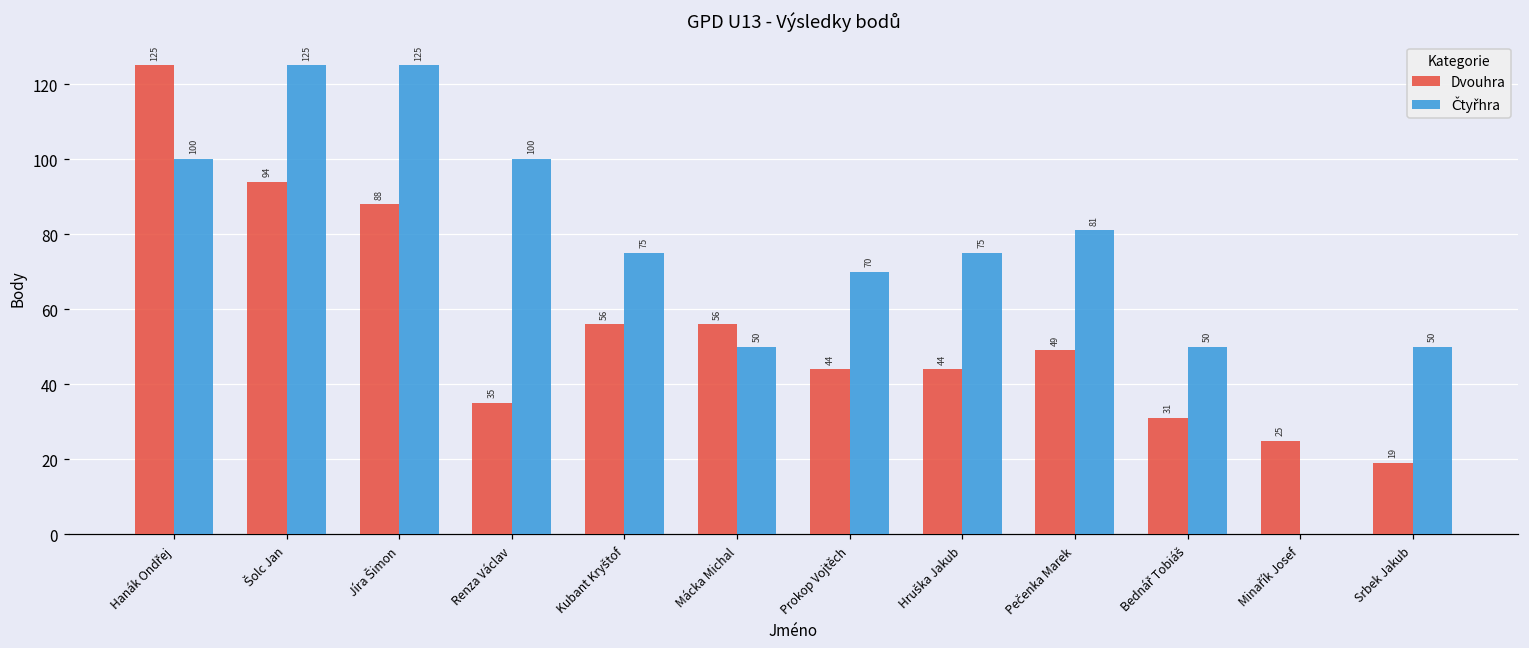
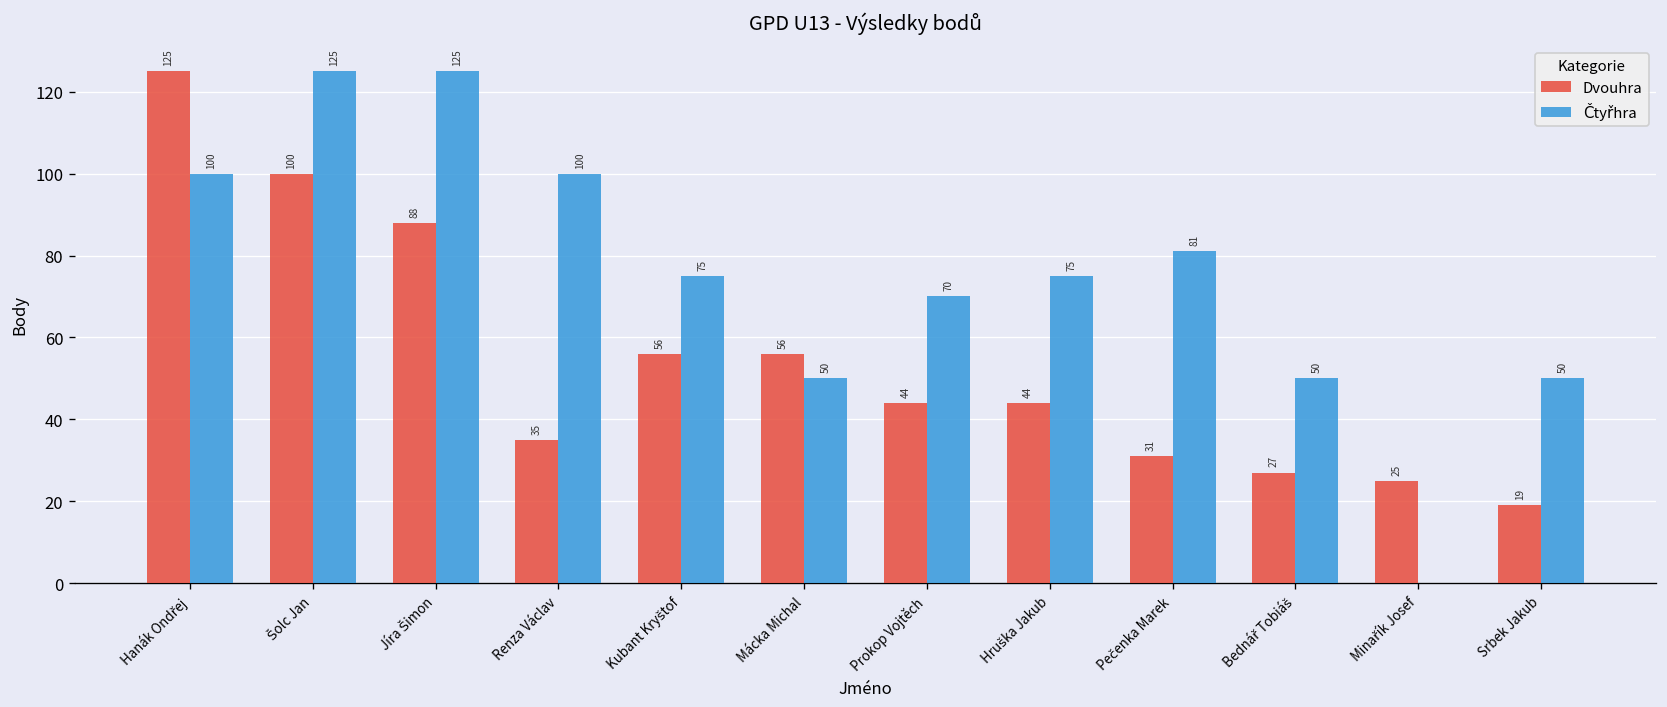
Dvouhra, Šolc Jan: 94 -> 100
Dvouhra, Pečenka Marek: 49 -> 31
Dvouhra, Bednář Tobiáš: 31 -> 27
